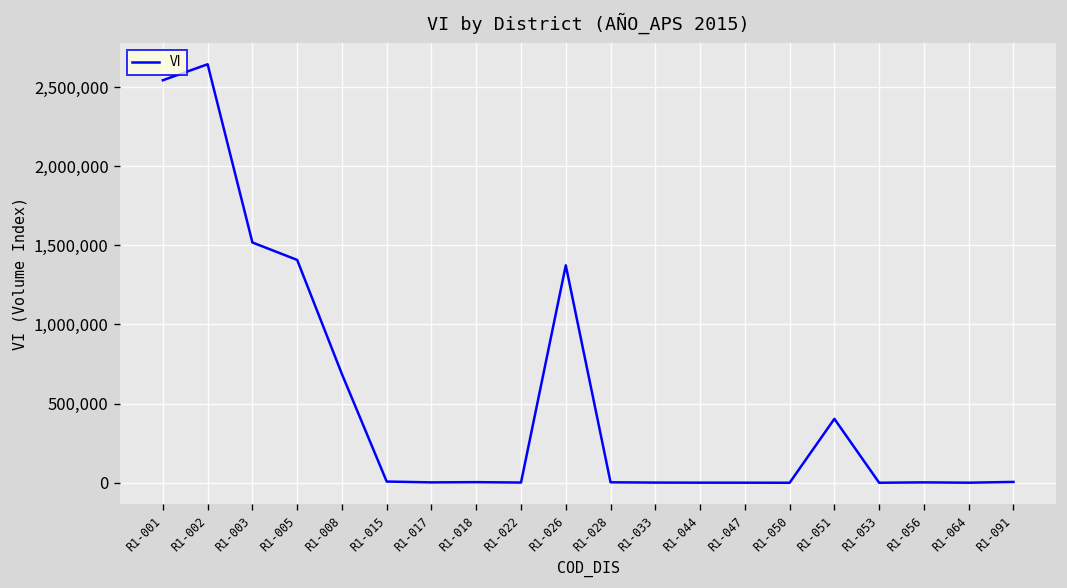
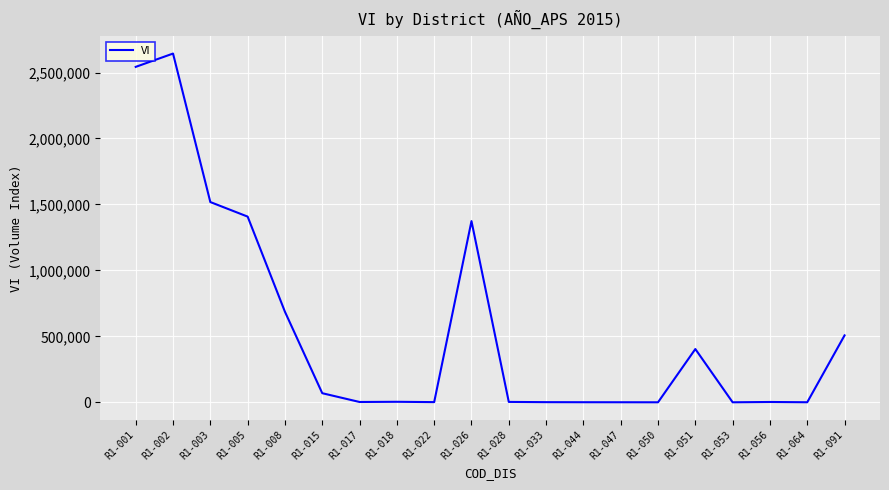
R1-015: 10,000 -> 70,000
R1-091: 10,000 -> 510,000
